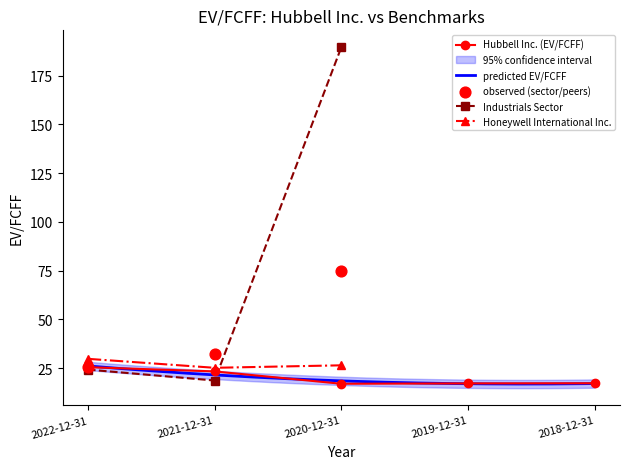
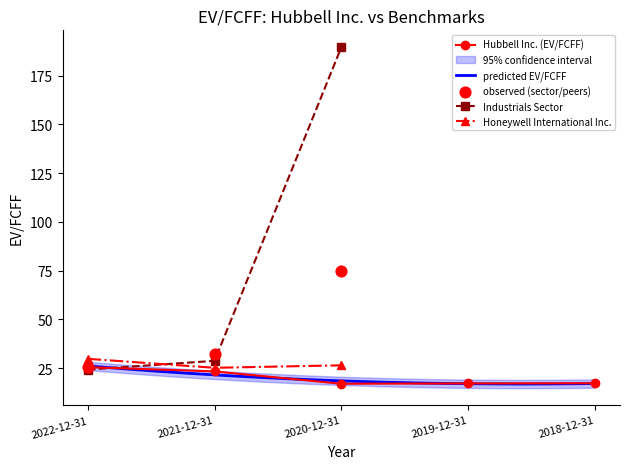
Industrials Sector, 2021-12-31: 19 -> 29
